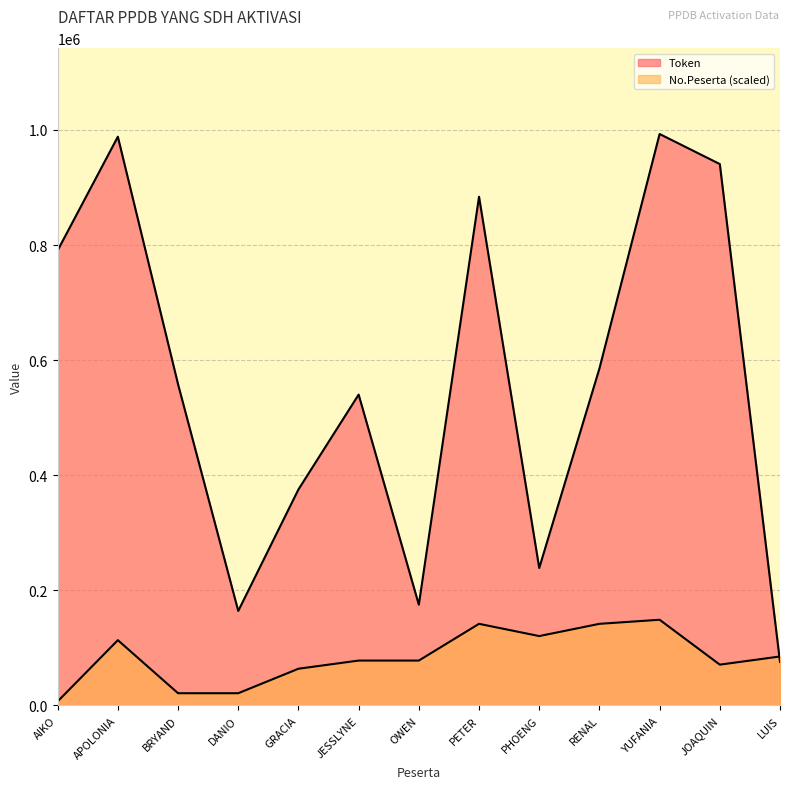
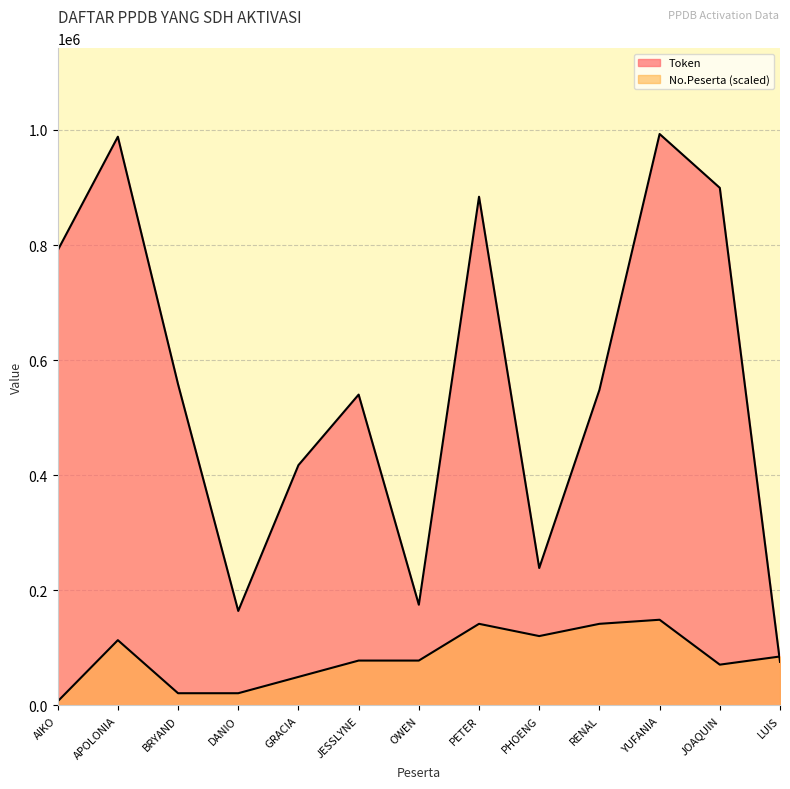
Token, GRACIA: 380000 -> 420000
No.Peserta (scaled), GRACIA: 60000 -> 50000
Token, RENAL: 590000 -> 550000
Token, JOAQUIN: 940000 -> 900000
